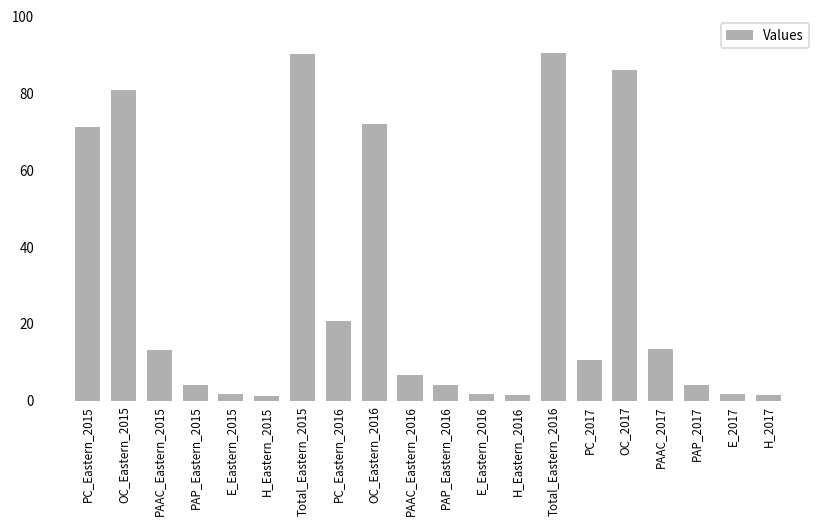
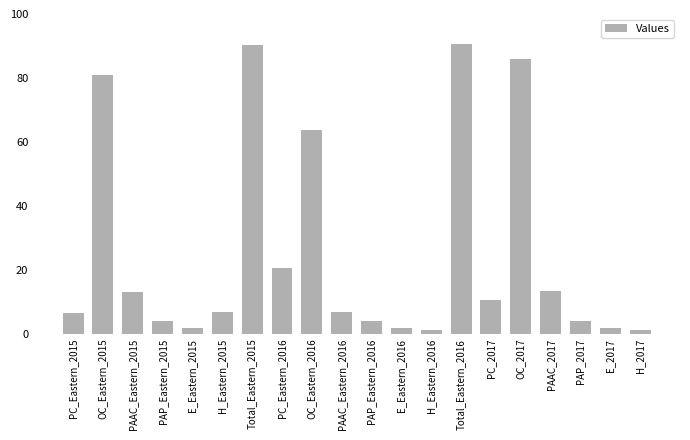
PC_Eastern_2015: 71 -> 7
H_Eastern_2015: 1 -> 7
OC_Eastern_2016: 72 -> 64
